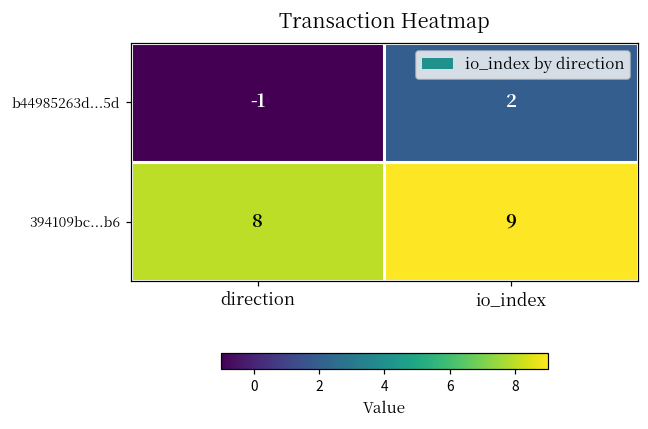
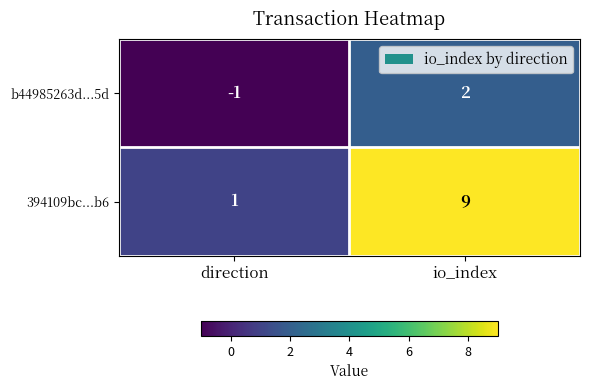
394109bc...b6, direction: 8 -> 1
